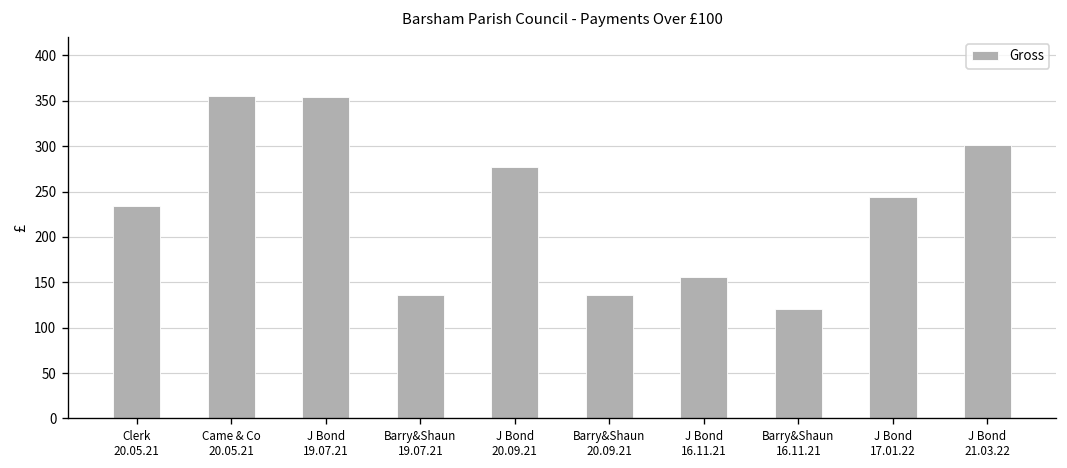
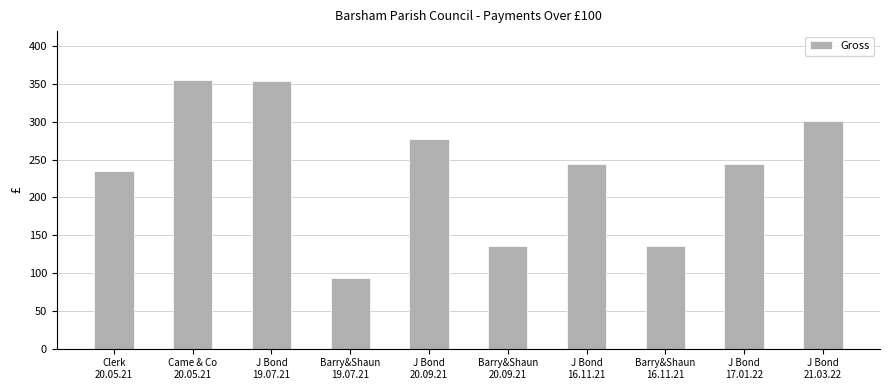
Barry&Shaun 19.07.21: 140 -> 90
J Bond 16.11.21: 160 -> 240
Barry&Shaun 16.11.21: 120 -> 140
